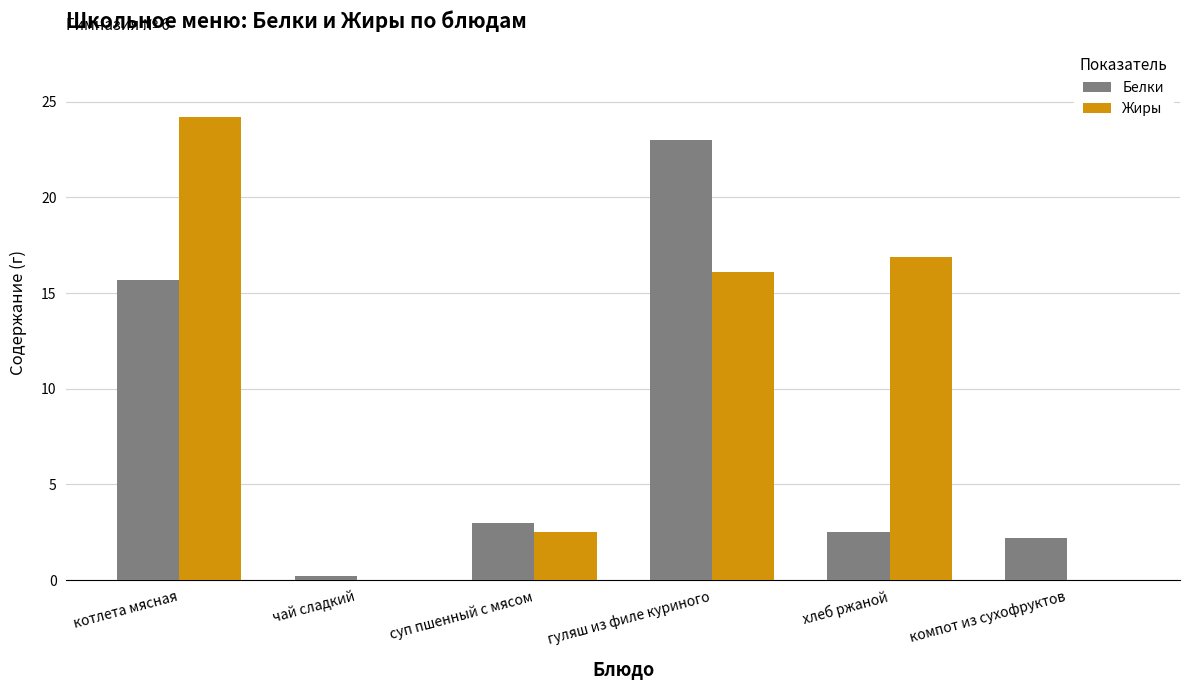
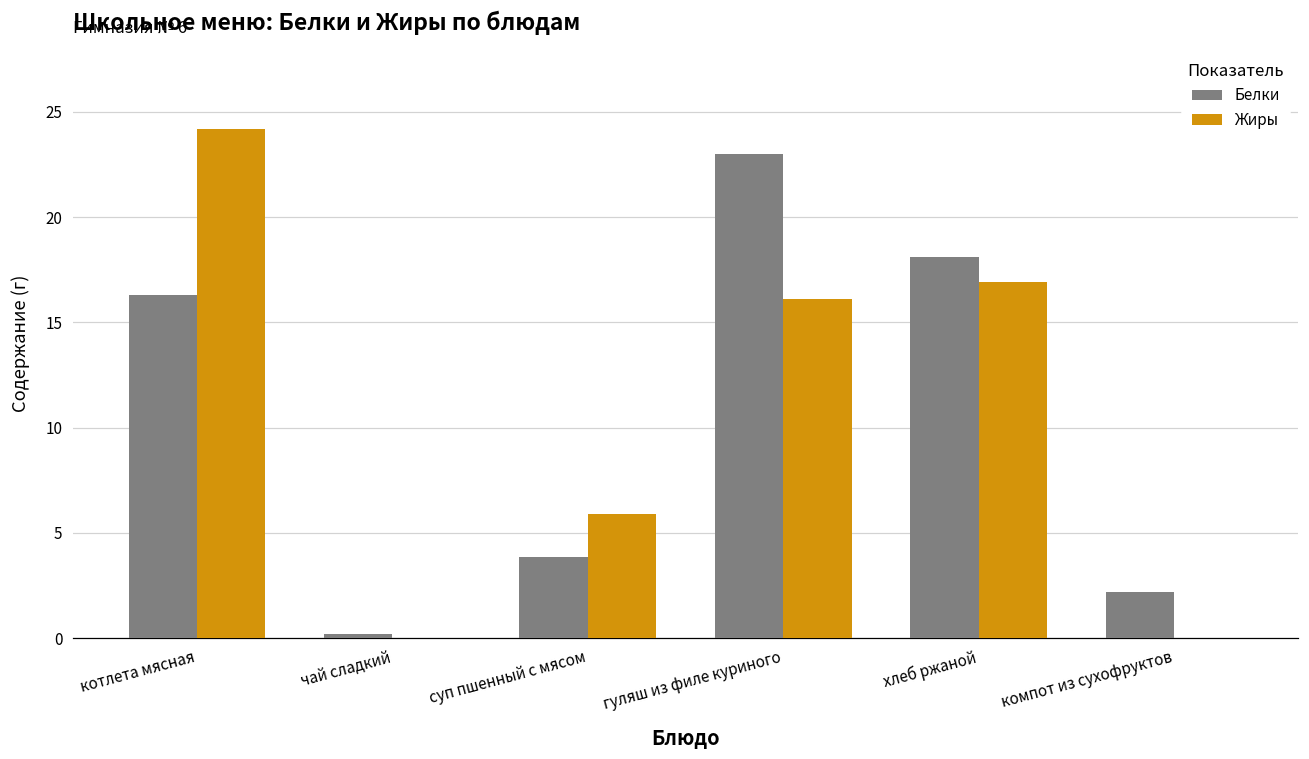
Белки, котлета мясная: 15.7 -> 16.3
Белки, суп пшенный с мясом: 3.0 -> 3.8
Жиры, суп пшенный с мясом: 2.5 -> 5.9
Белки, хлеб ржаной: 2.5 -> 18.1
